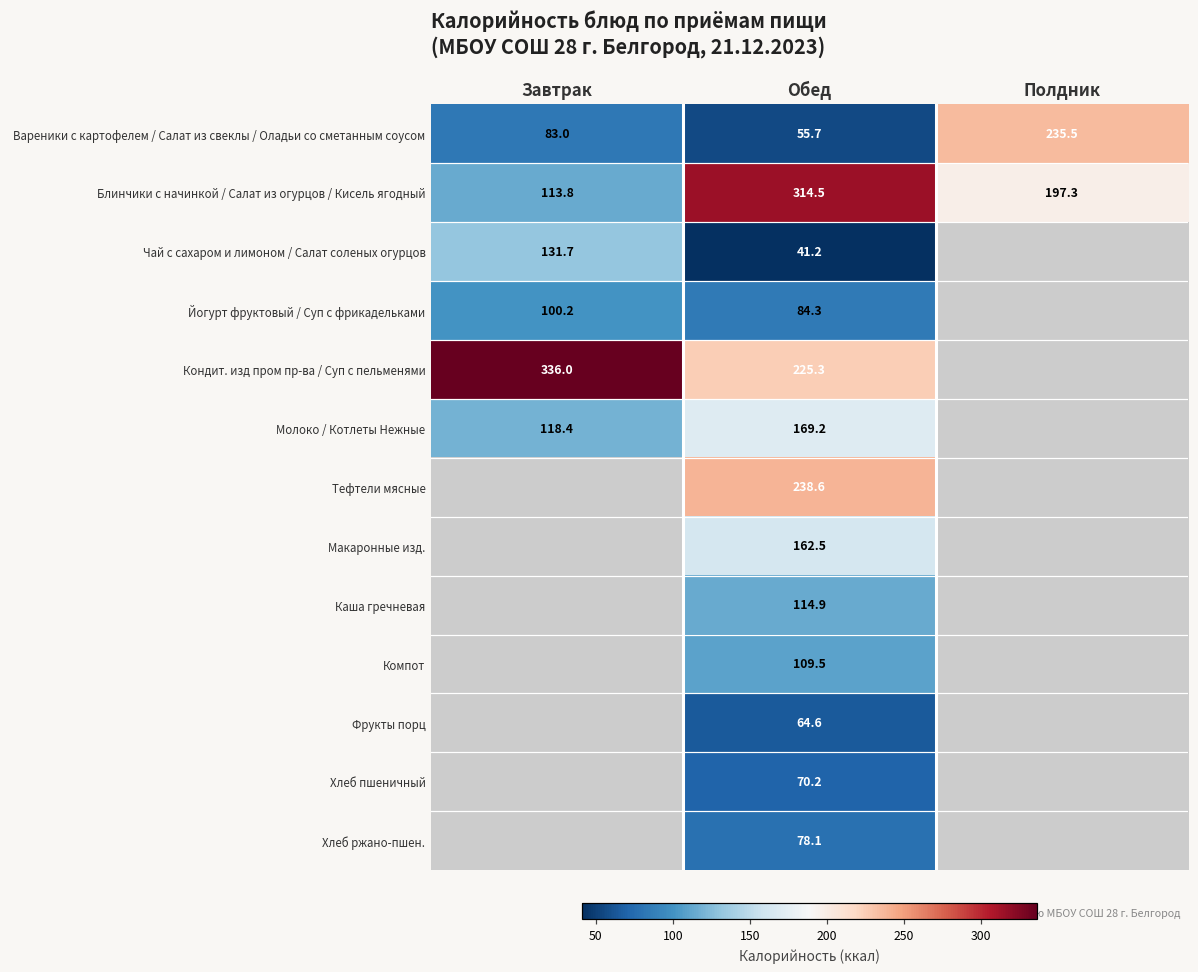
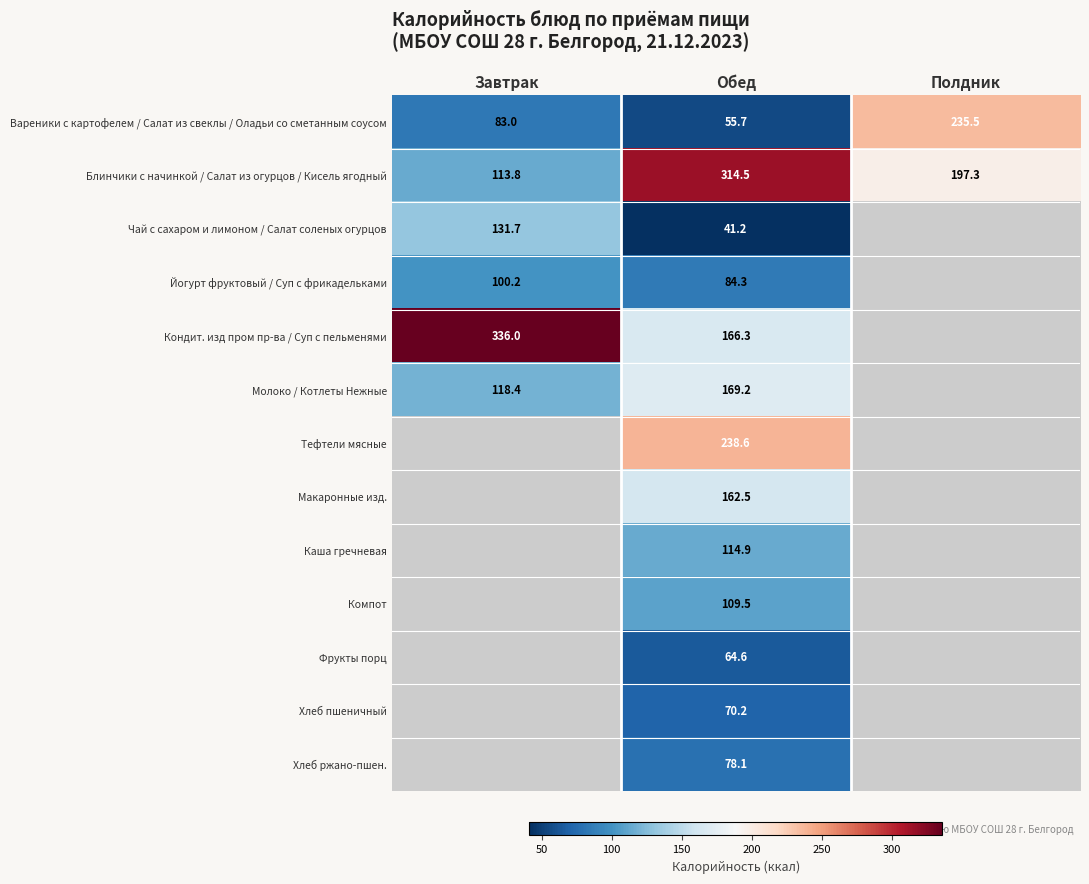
Кондит. изд пром пр-ва / Суп с пельменями, Обед: 225.3 -> 166.3
